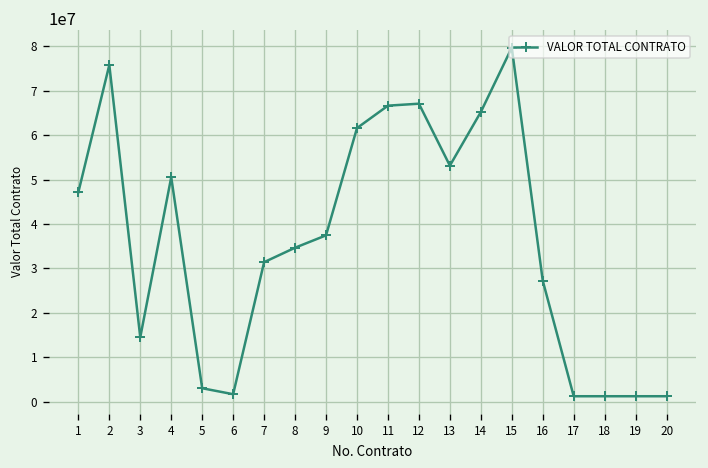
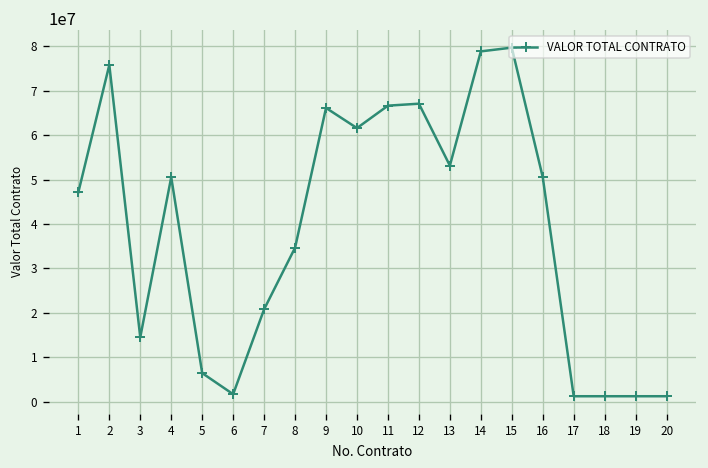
5: 3000000 -> 6000000
7: 31000000 -> 21000000
9: 37000000 -> 66000000
14: 65000000 -> 79000000
16: 27000000 -> 51000000
